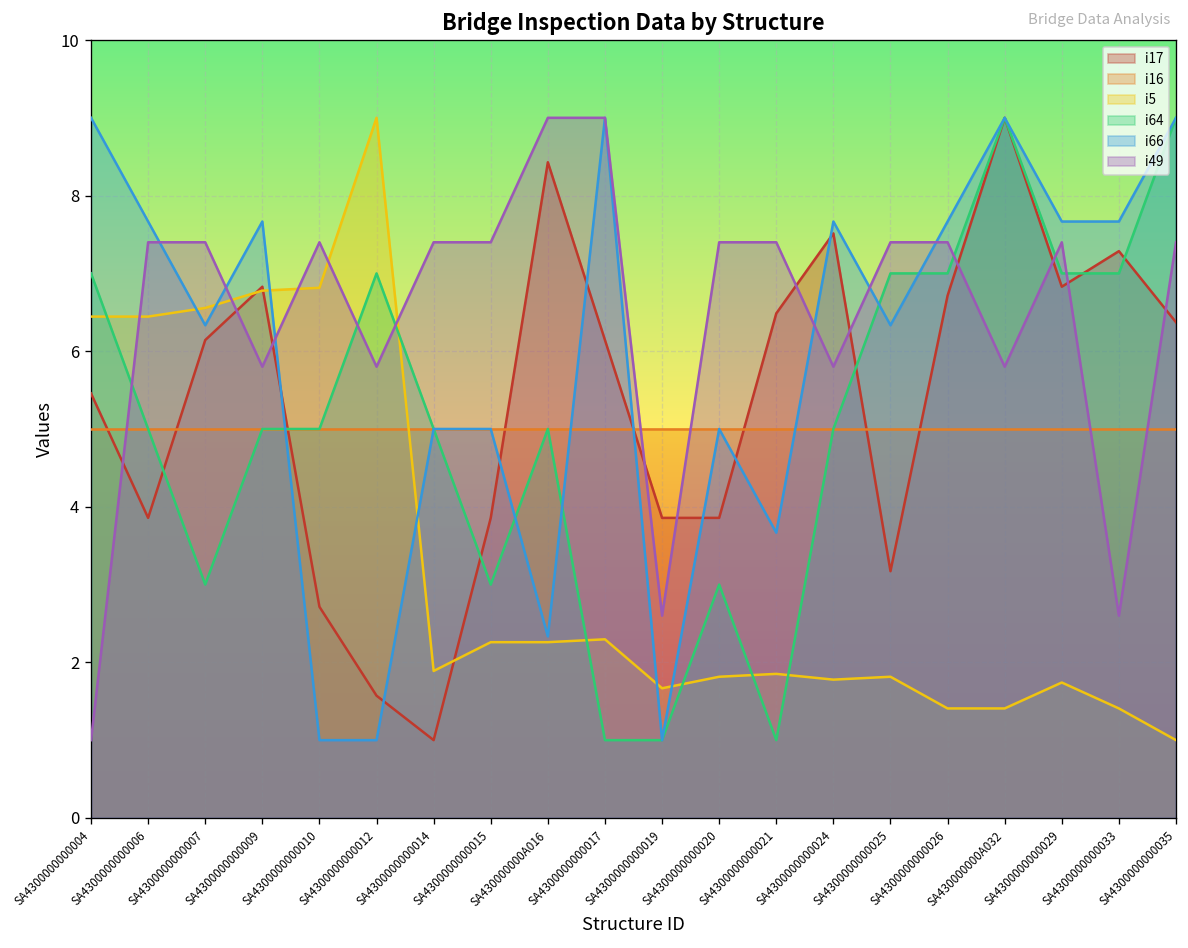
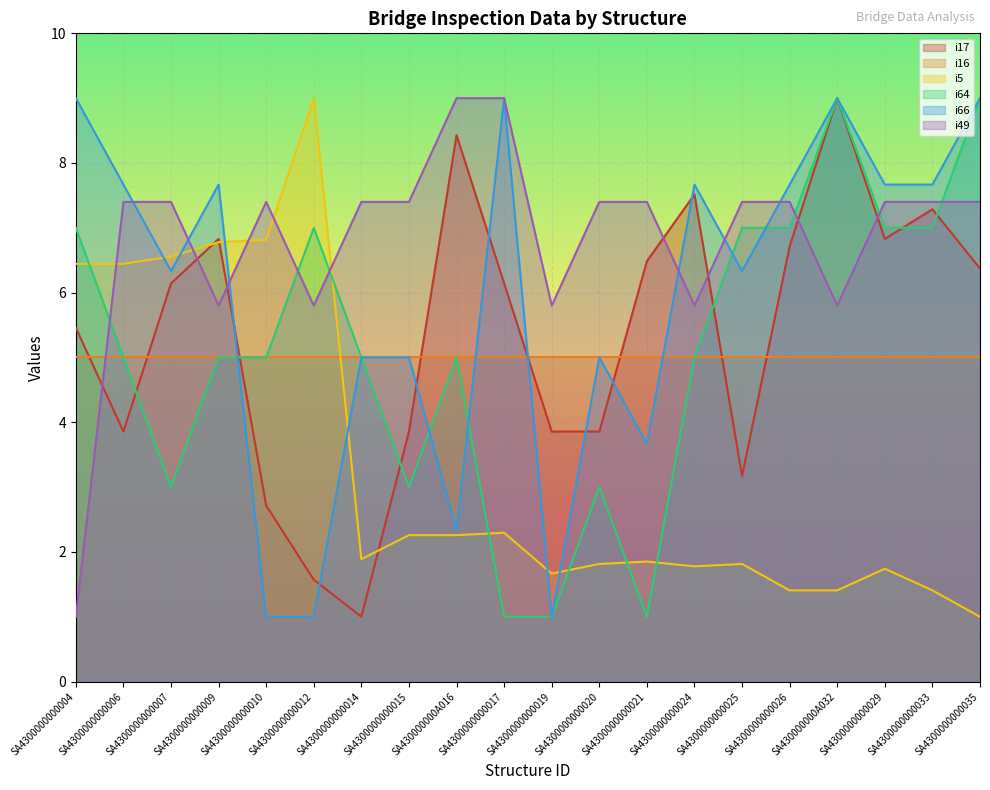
i49, SA4300000000019: 2.6 -> 5.8
i49, SA4300000000033: 2.6 -> 7.4
